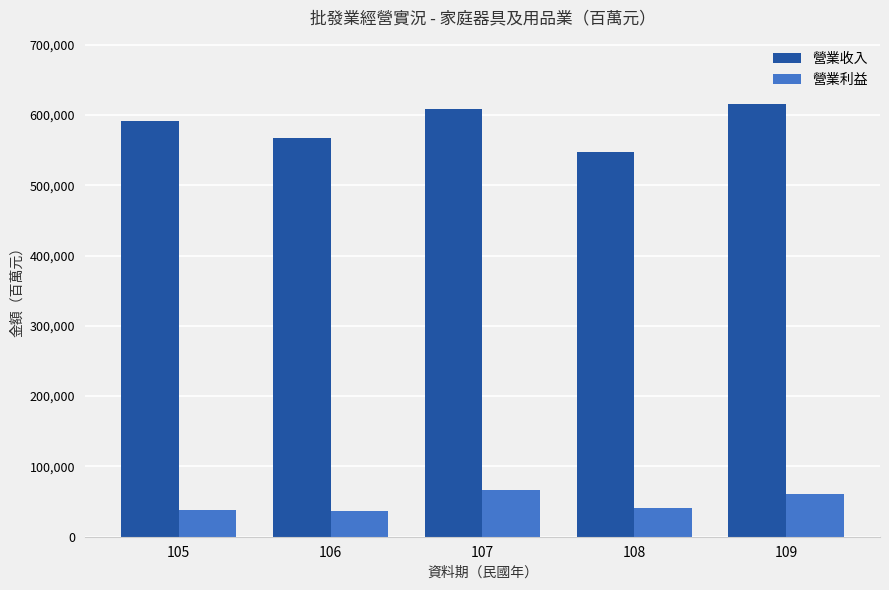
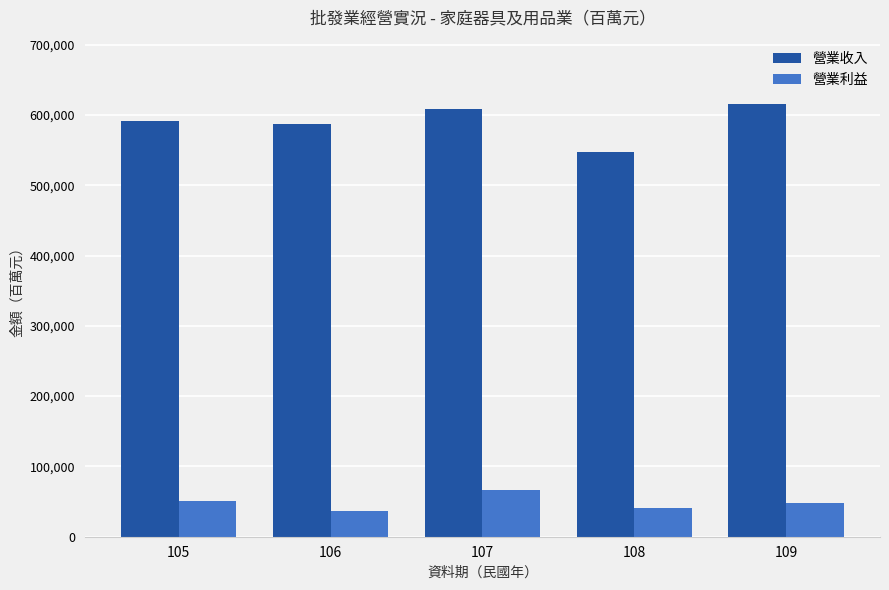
營業利益, 105: 40,000 -> 50,000
營業收入, 106: 570,000 -> 590,000
營業利益, 109: 60,000 -> 50,000
